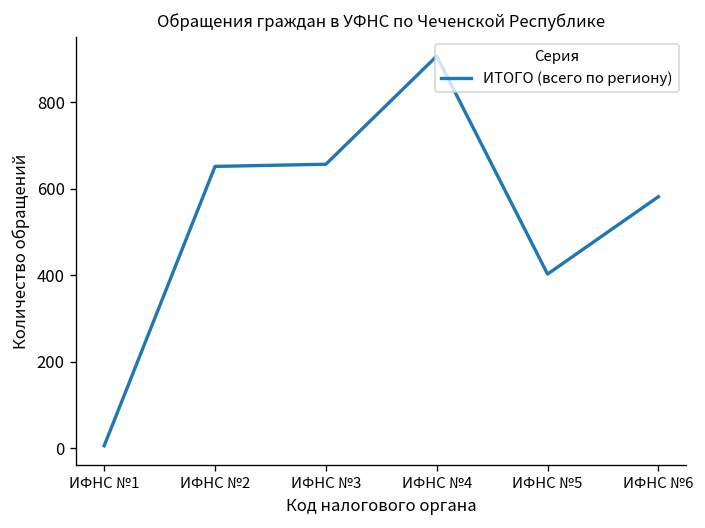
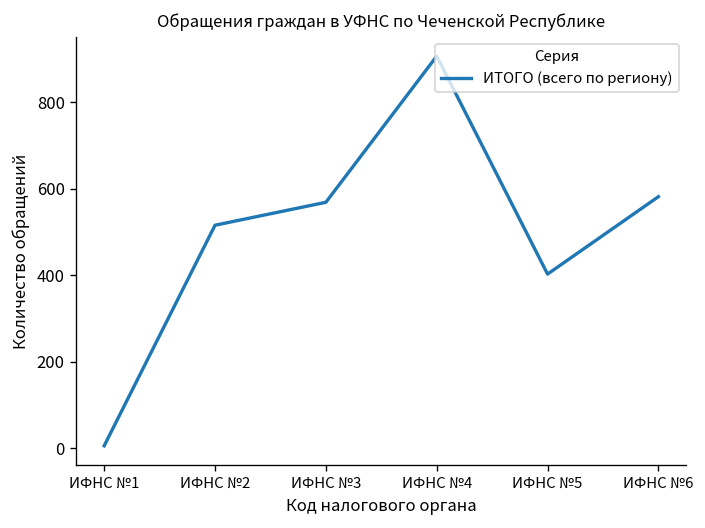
ИФНС №2: 650 -> 520
ИФНС №3: 660 -> 570
